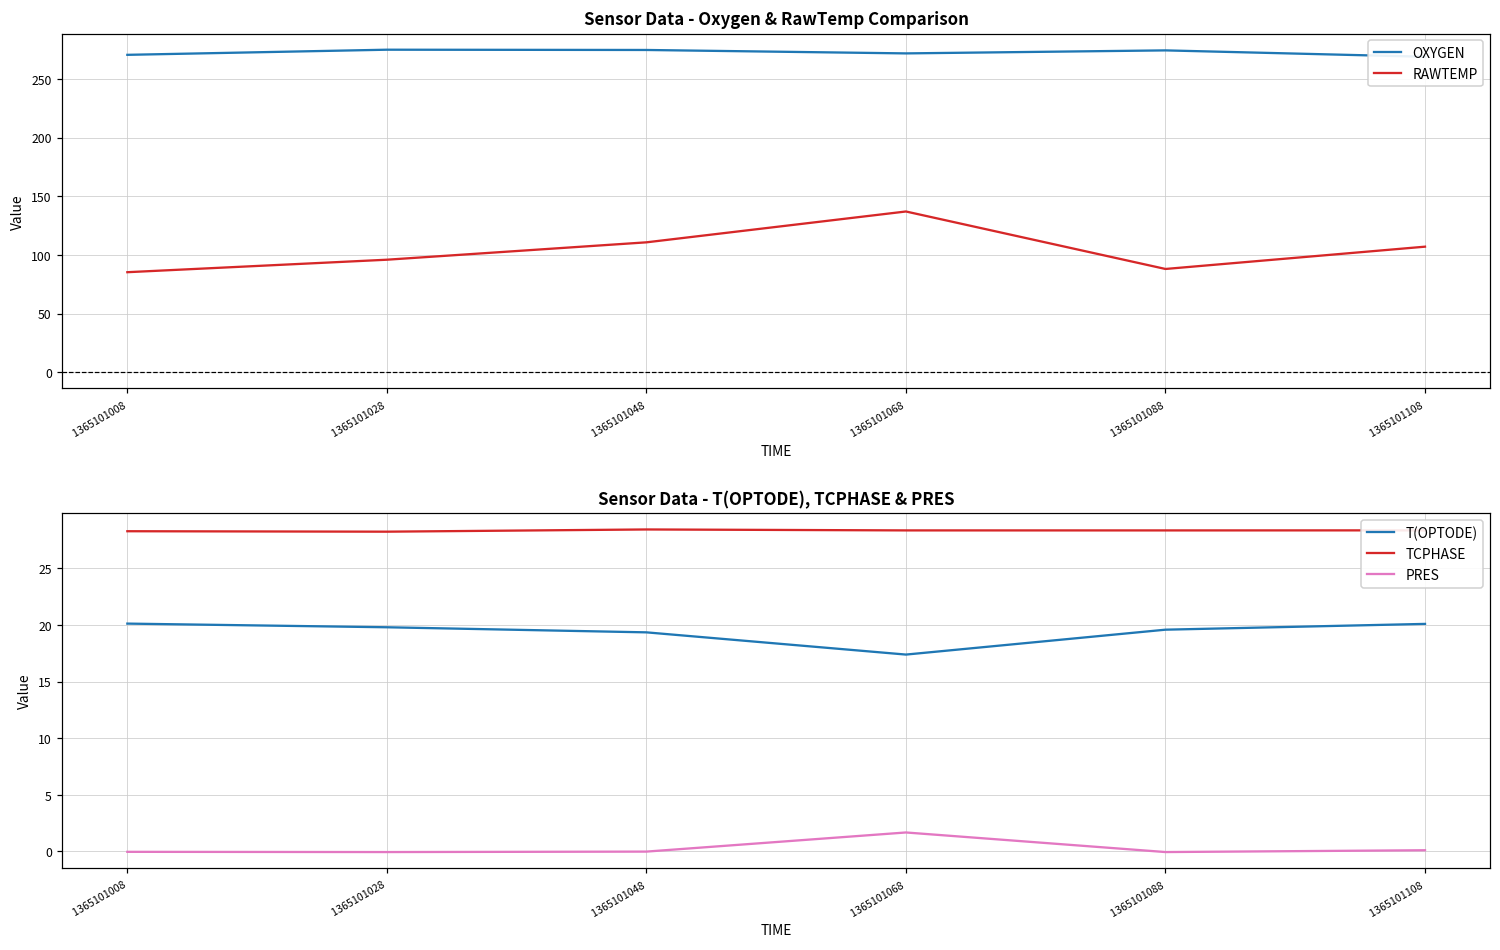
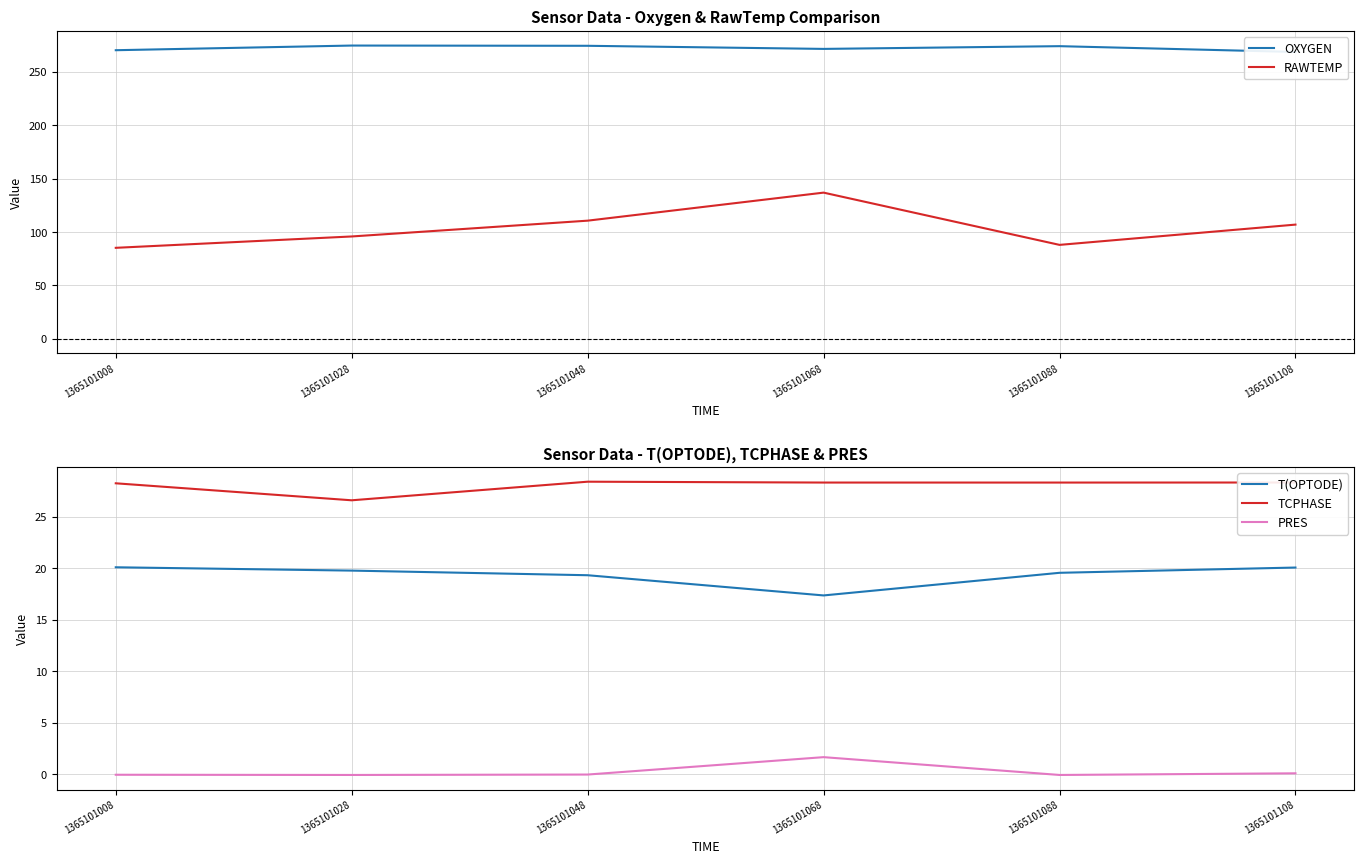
Sensor Data - T(OPTODE), TCPHASE & PRES, TCPHASE, 1365101028: 28.2 -> 26.6
